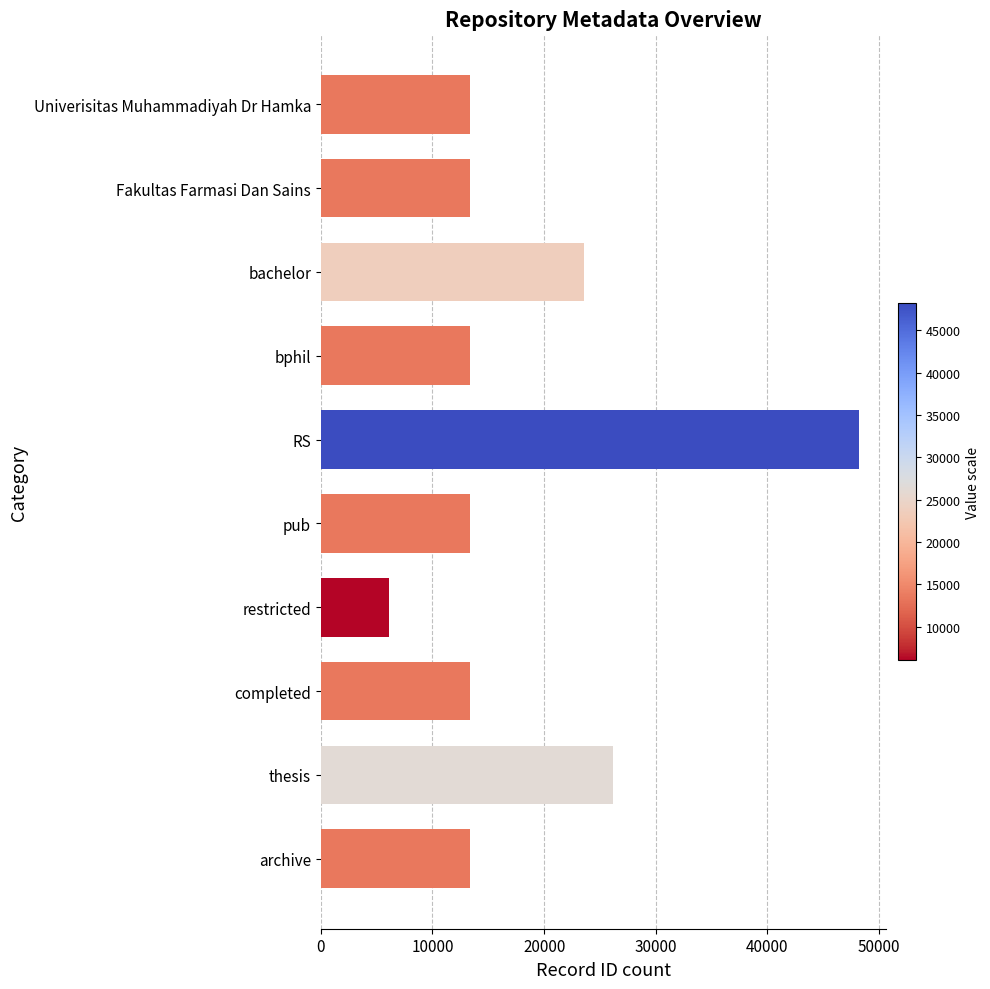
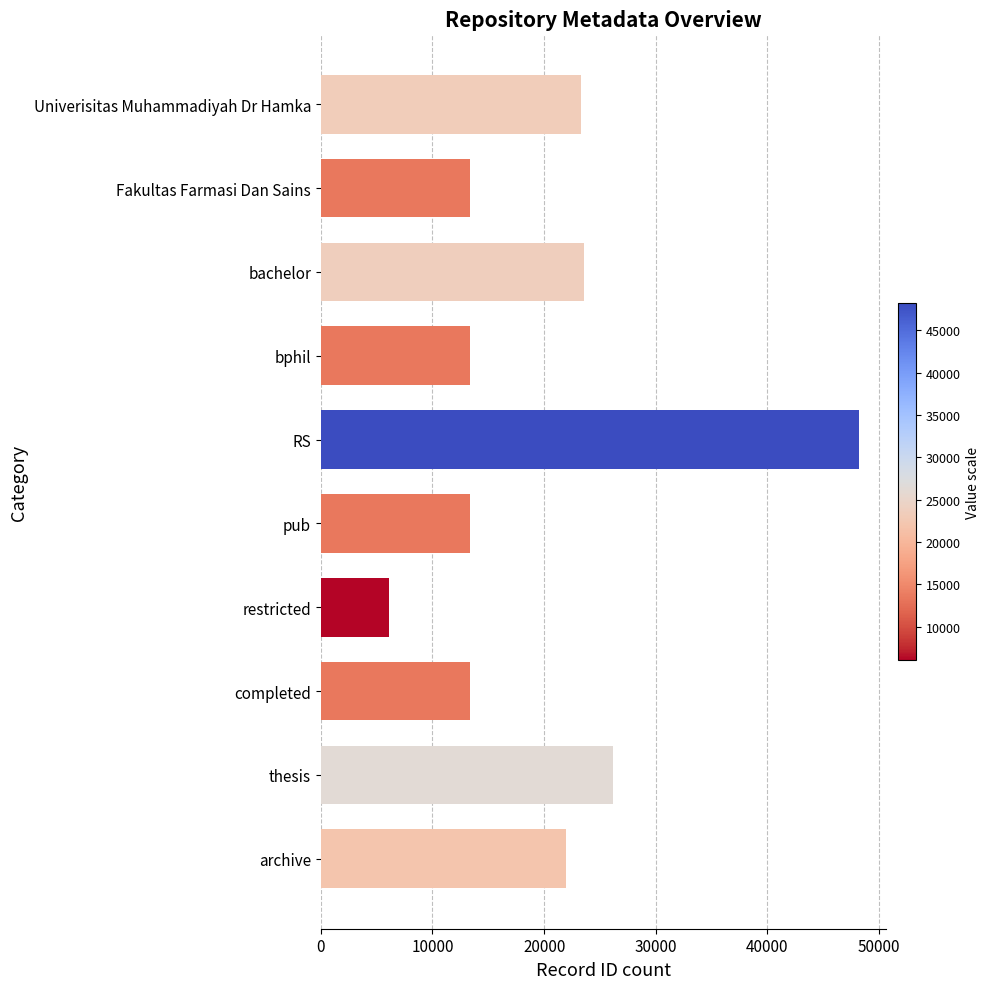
Univerisitas Muhammadiyah Dr Hamka: 13300 -> 23300
archive: 13300 -> 22000
